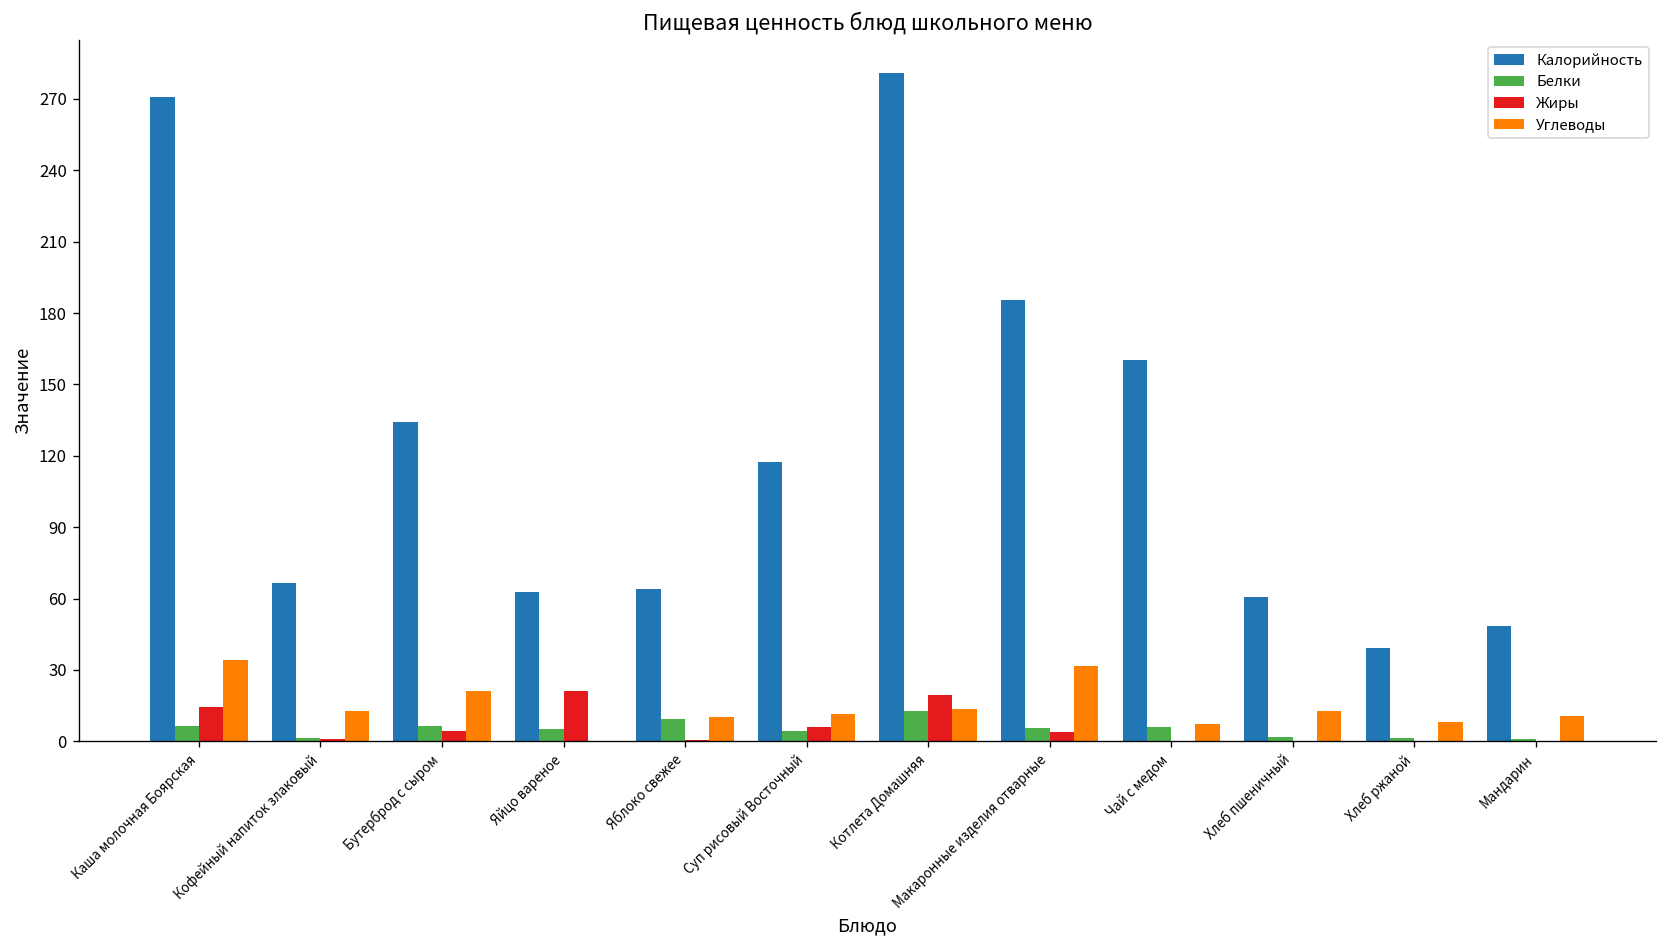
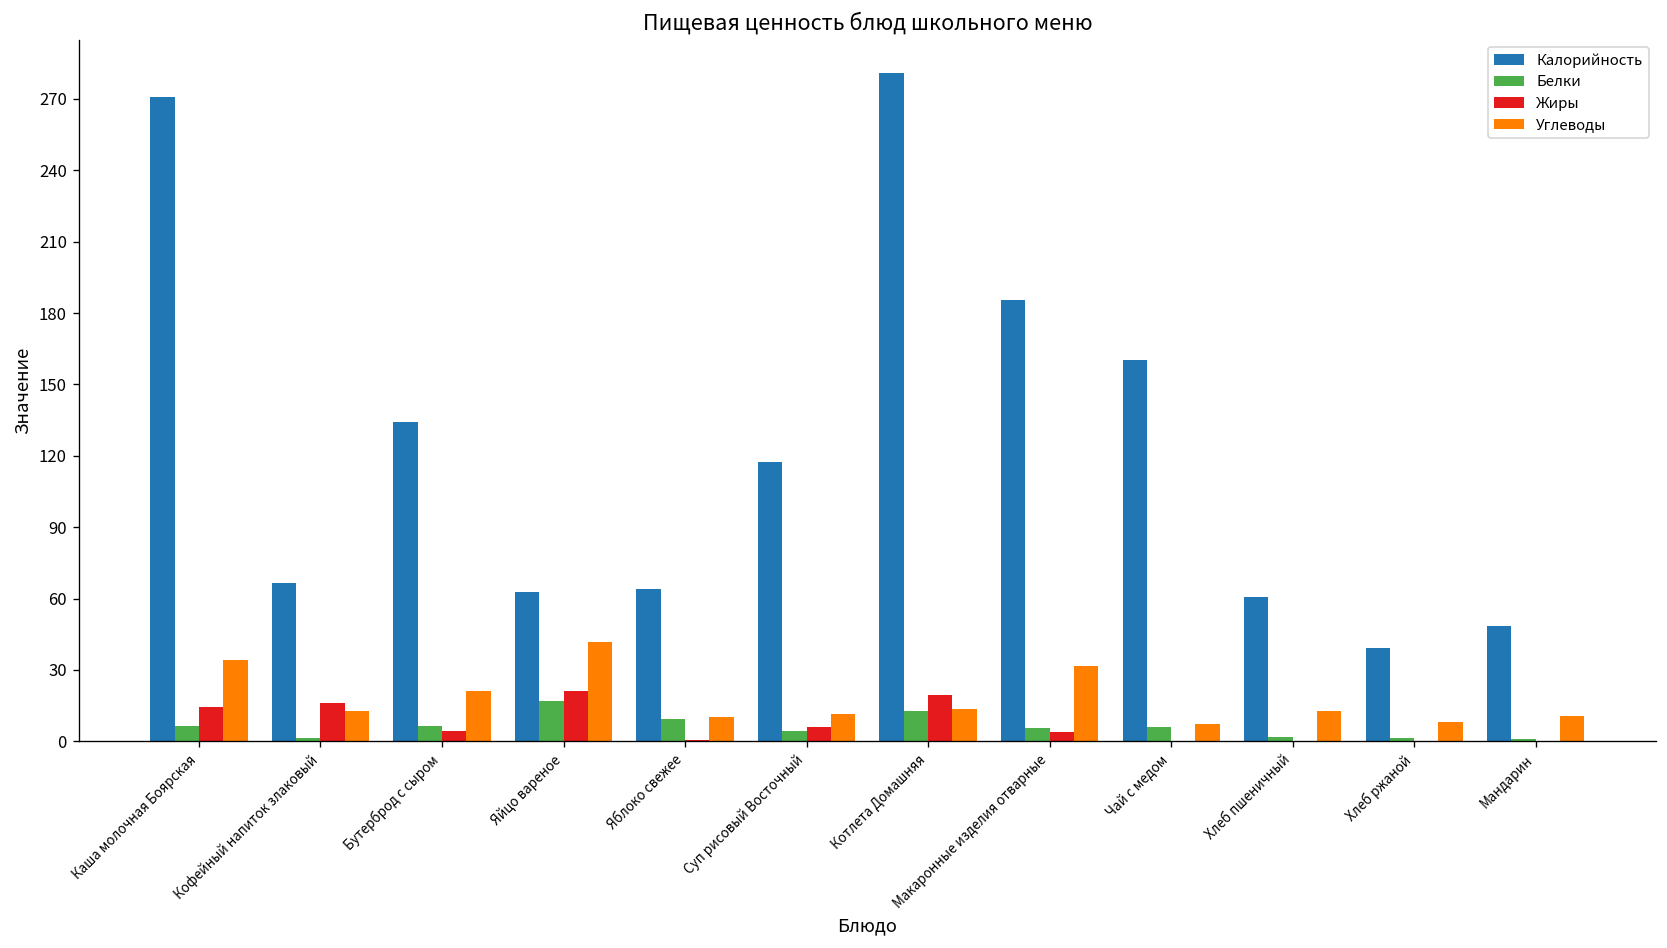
Жиры, Кофейный напиток злаковый: 1 -> 16
Белки, Яйцо вареное: 5 -> 17
Углеводы, Яйцо вареное: 0 -> 42
